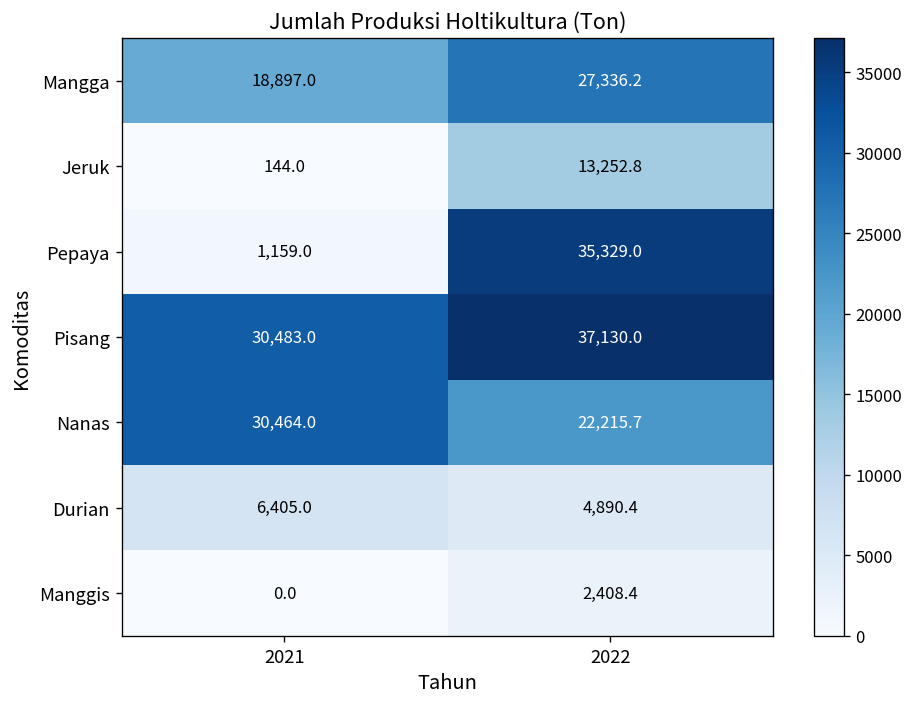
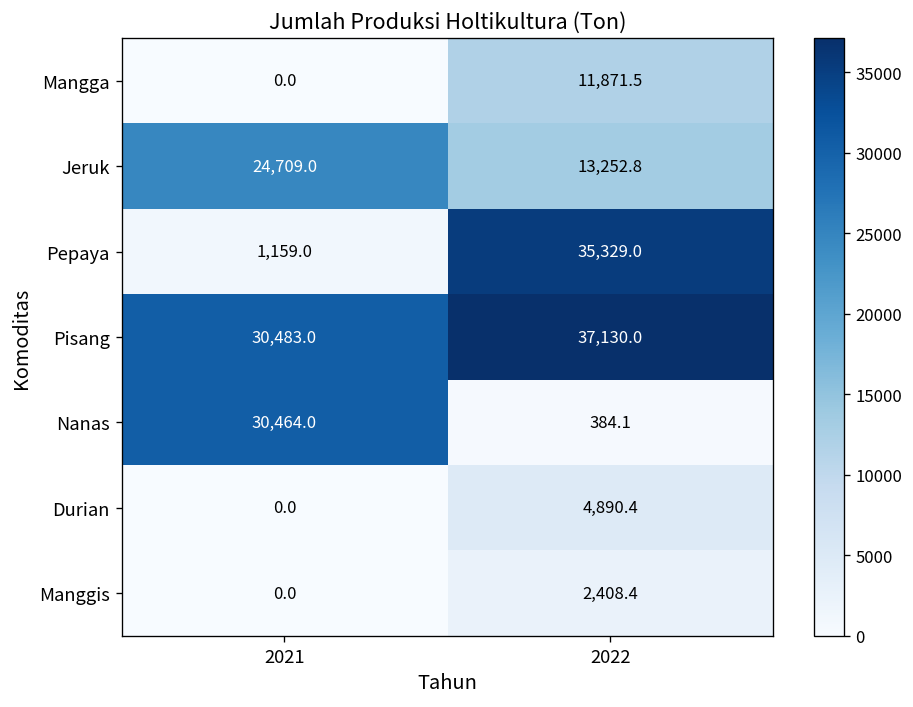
Mangga, 2021: 18,897.0 -> 0.0
Mangga, 2022: 27,336.2 -> 11,871.5
Jeruk, 2021: 144.0 -> 24,709.0
Nanas, 2022: 22,215.7 -> 384.1
Durian, 2021: 6,405.0 -> 0.0
